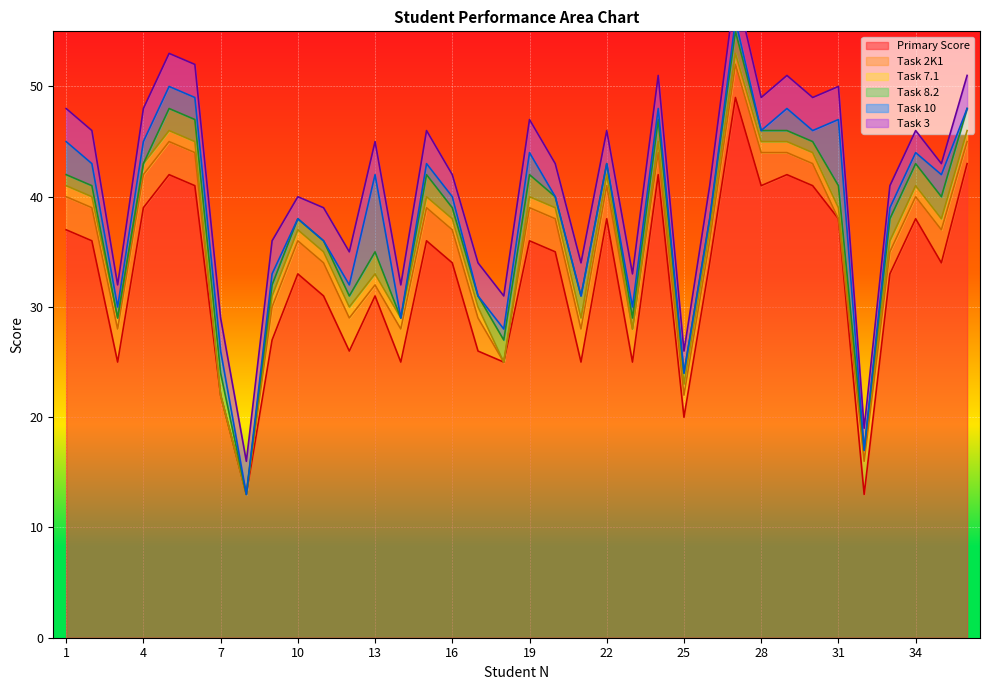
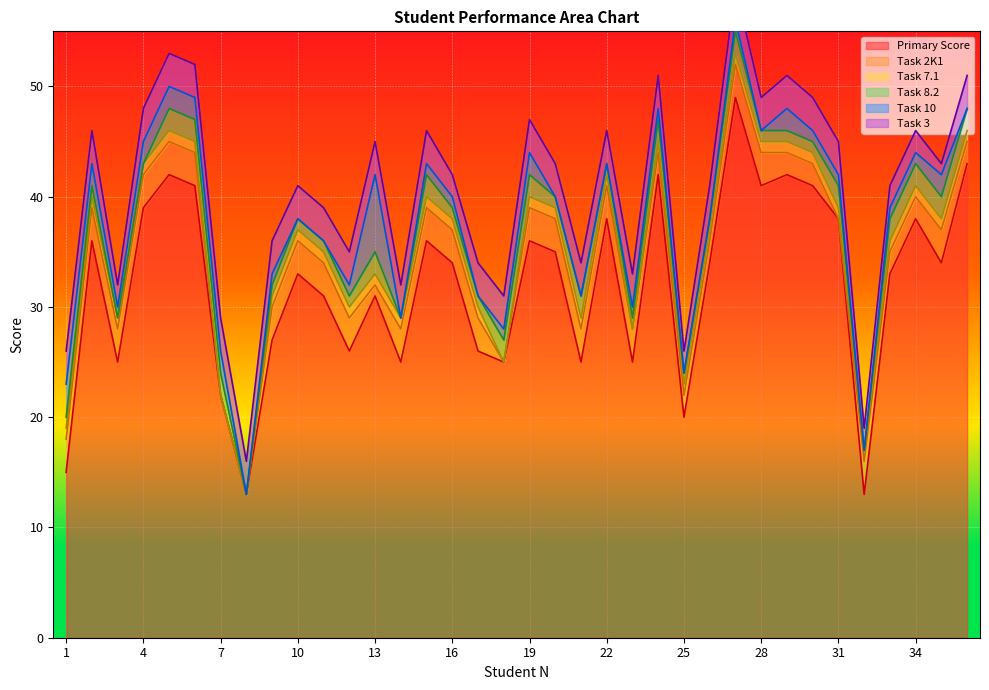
Primary Score, 1: 37 -> 15
Task 3, 10: 2 -> 3
Task 10, 31: 6 -> 1
